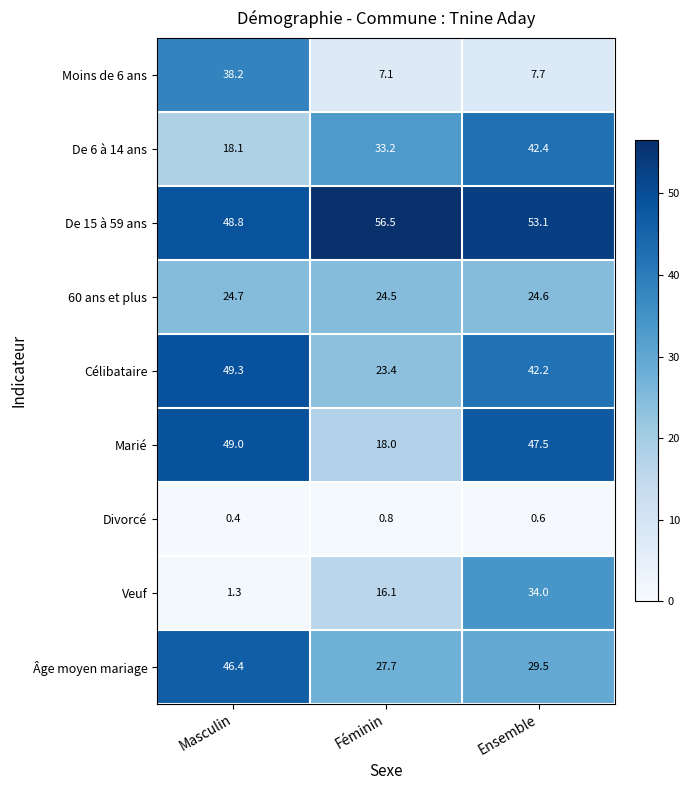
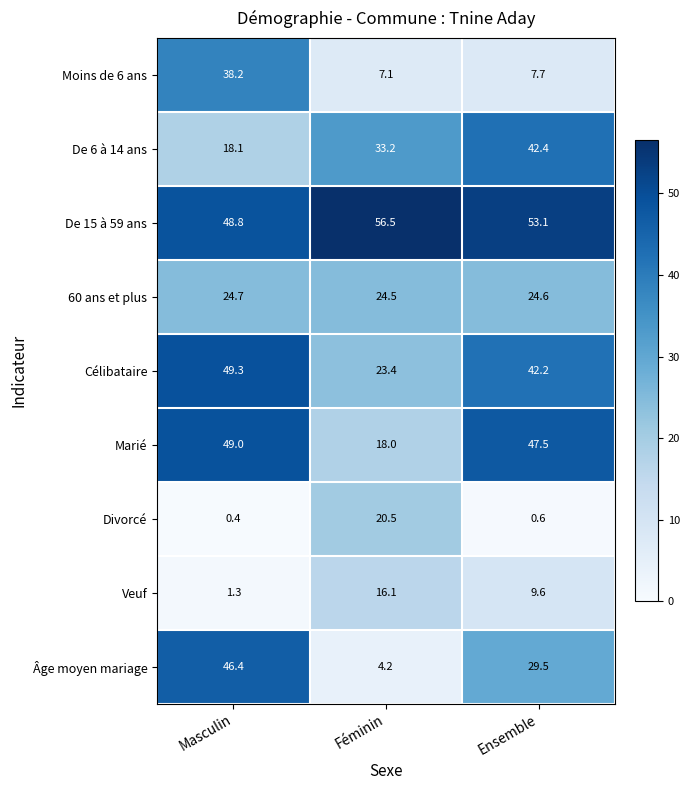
Divorcé, Féminin: 0.8 -> 20.5
Veuf, Ensemble: 34.0 -> 9.6
Âge moyen mariage, Féminin: 27.7 -> 4.2
